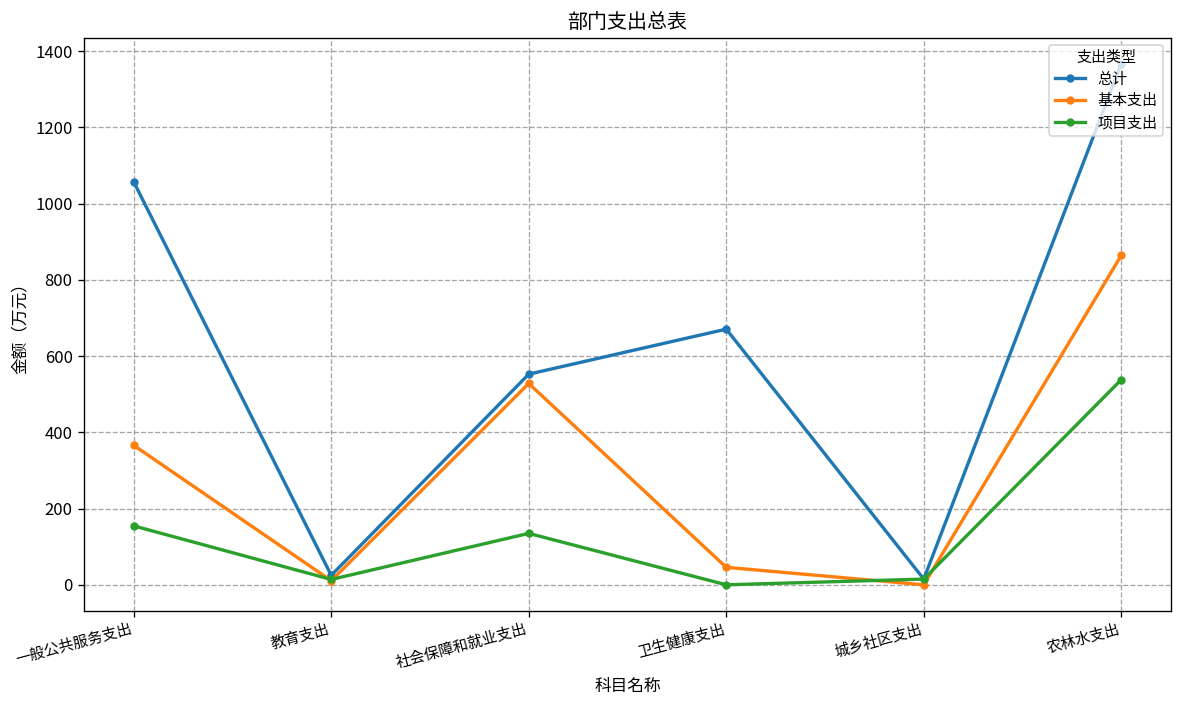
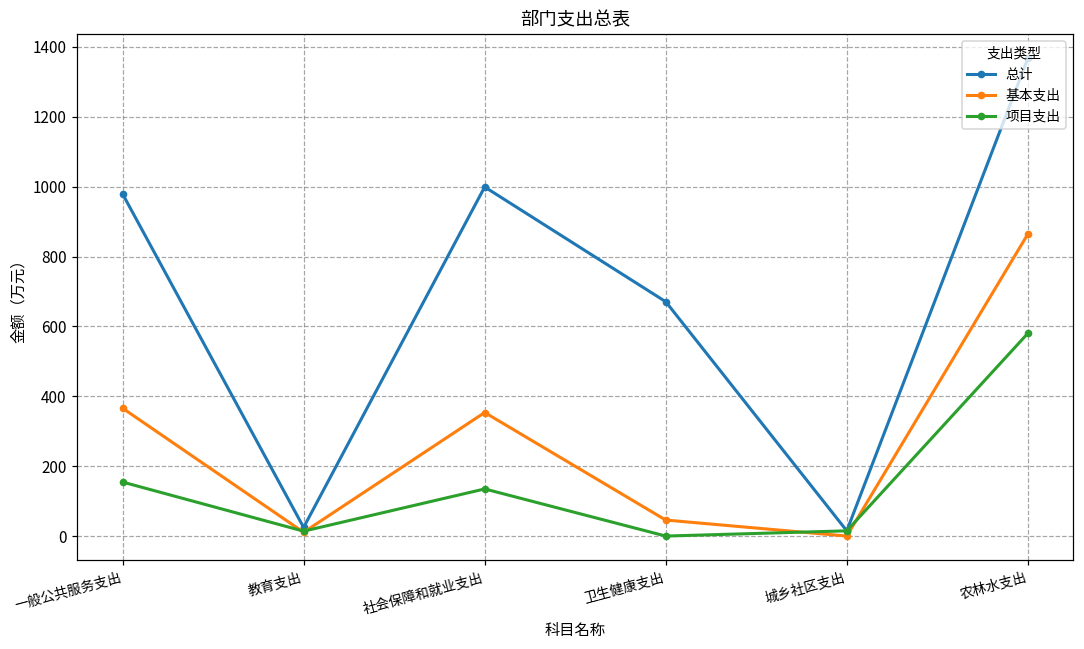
总计, 一般公共服务支出: 1060 -> 980
总计, 社会保障和就业支出: 550 -> 1000
基本支出, 社会保障和就业支出: 530 -> 350
项目支出, 农林水支出: 540 -> 580
